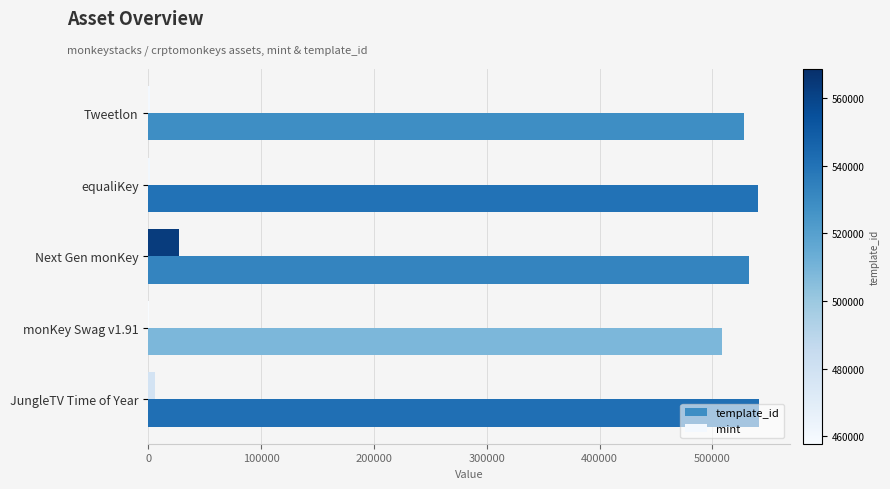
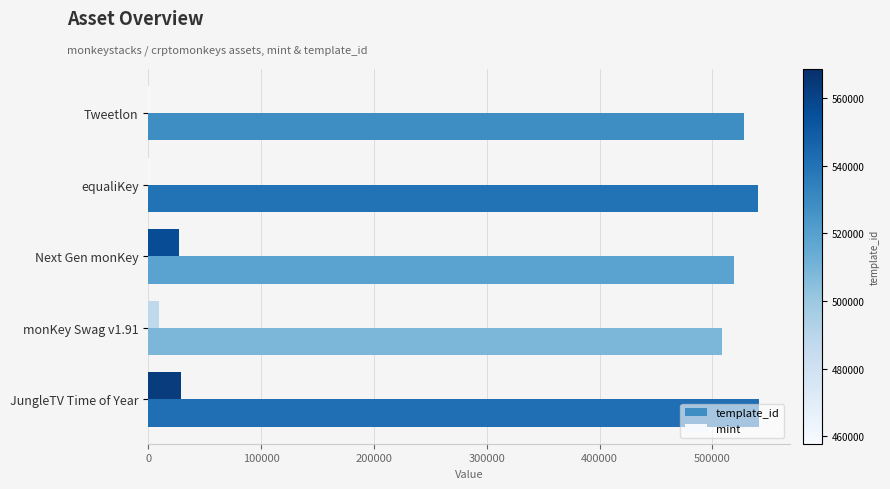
template_id, Next Gen monKey: 533000 -> 519000
mint, monKey Swag v1.91: 1000 -> 9000
mint, JungleTV Time of Year: 6000 -> 29000
